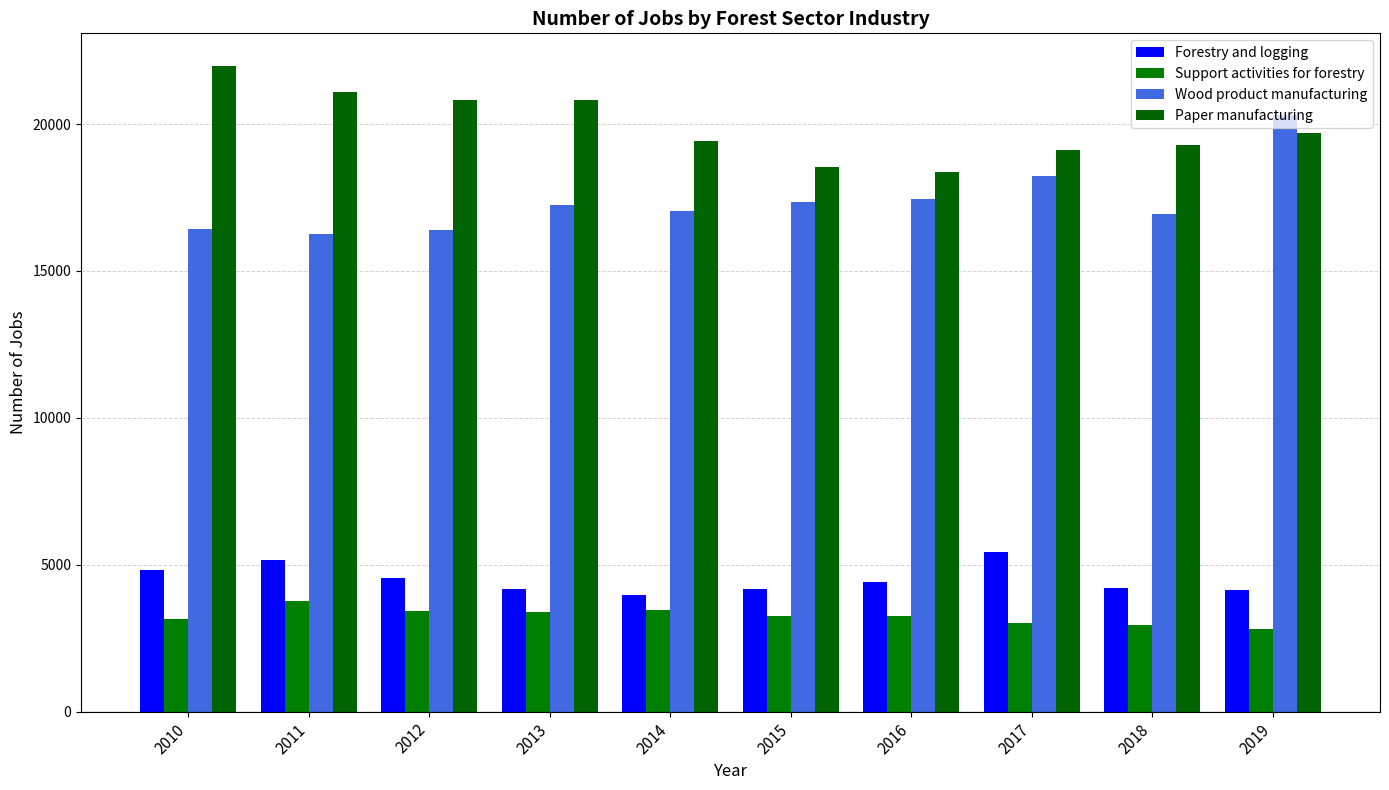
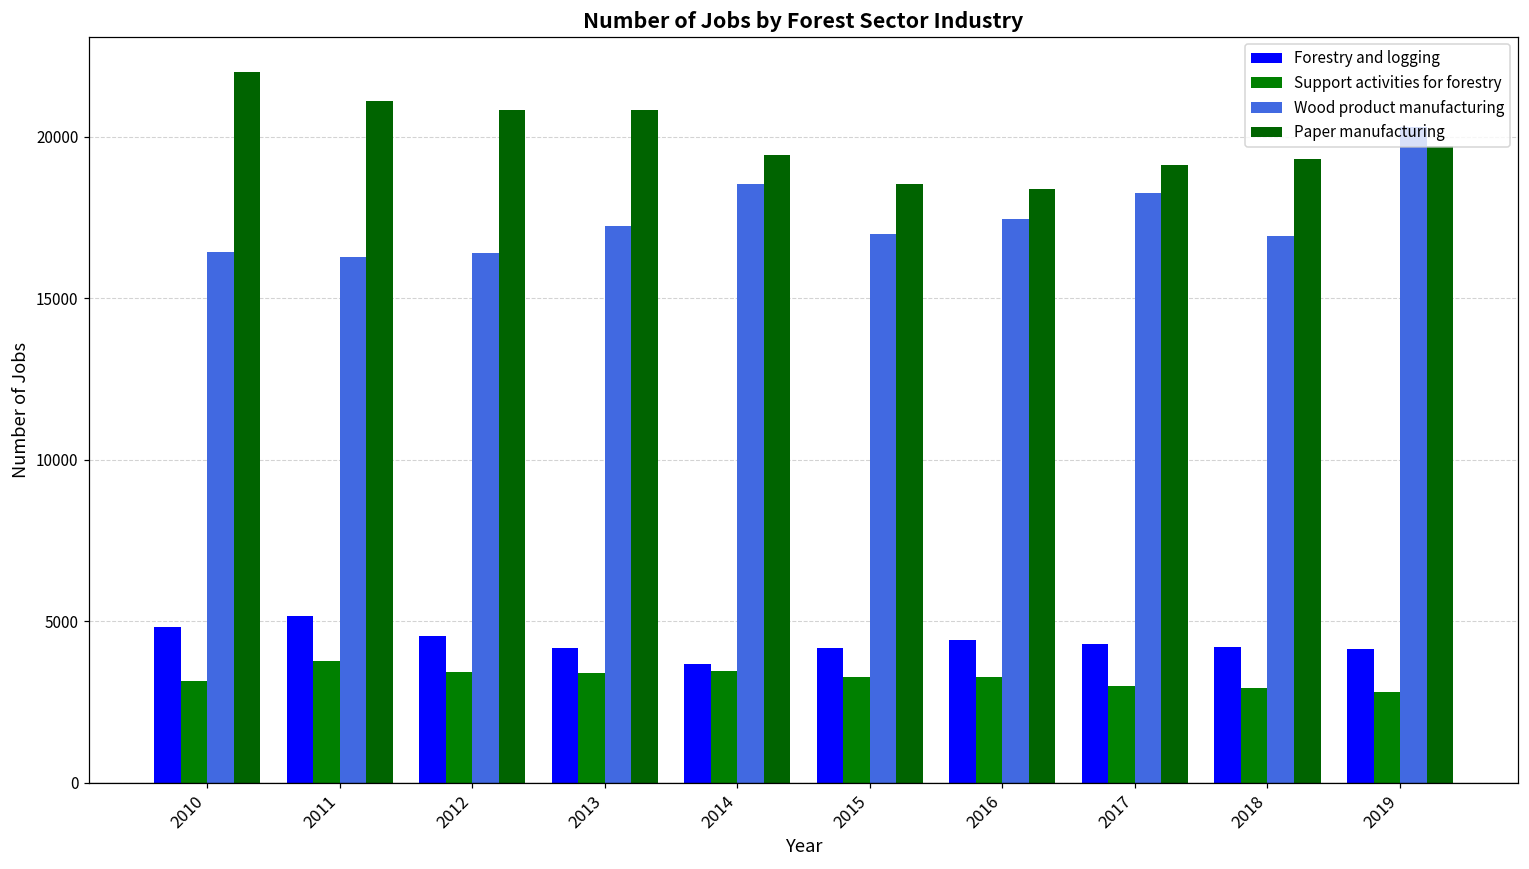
Forestry and logging, 2014: 4000 -> 3700
Wood product manufacturing, 2014: 17100 -> 18500
Wood product manufacturing, 2015: 17400 -> 17000
Forestry and logging, 2017: 5400 -> 4300
